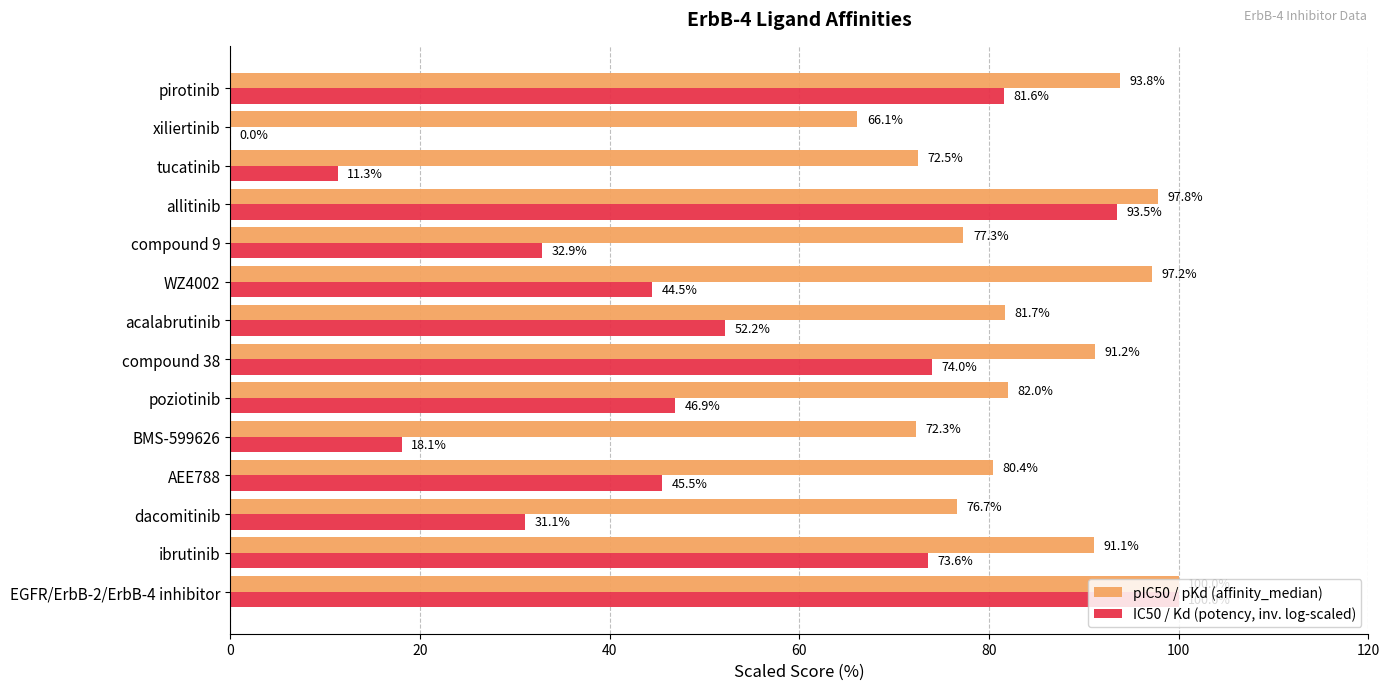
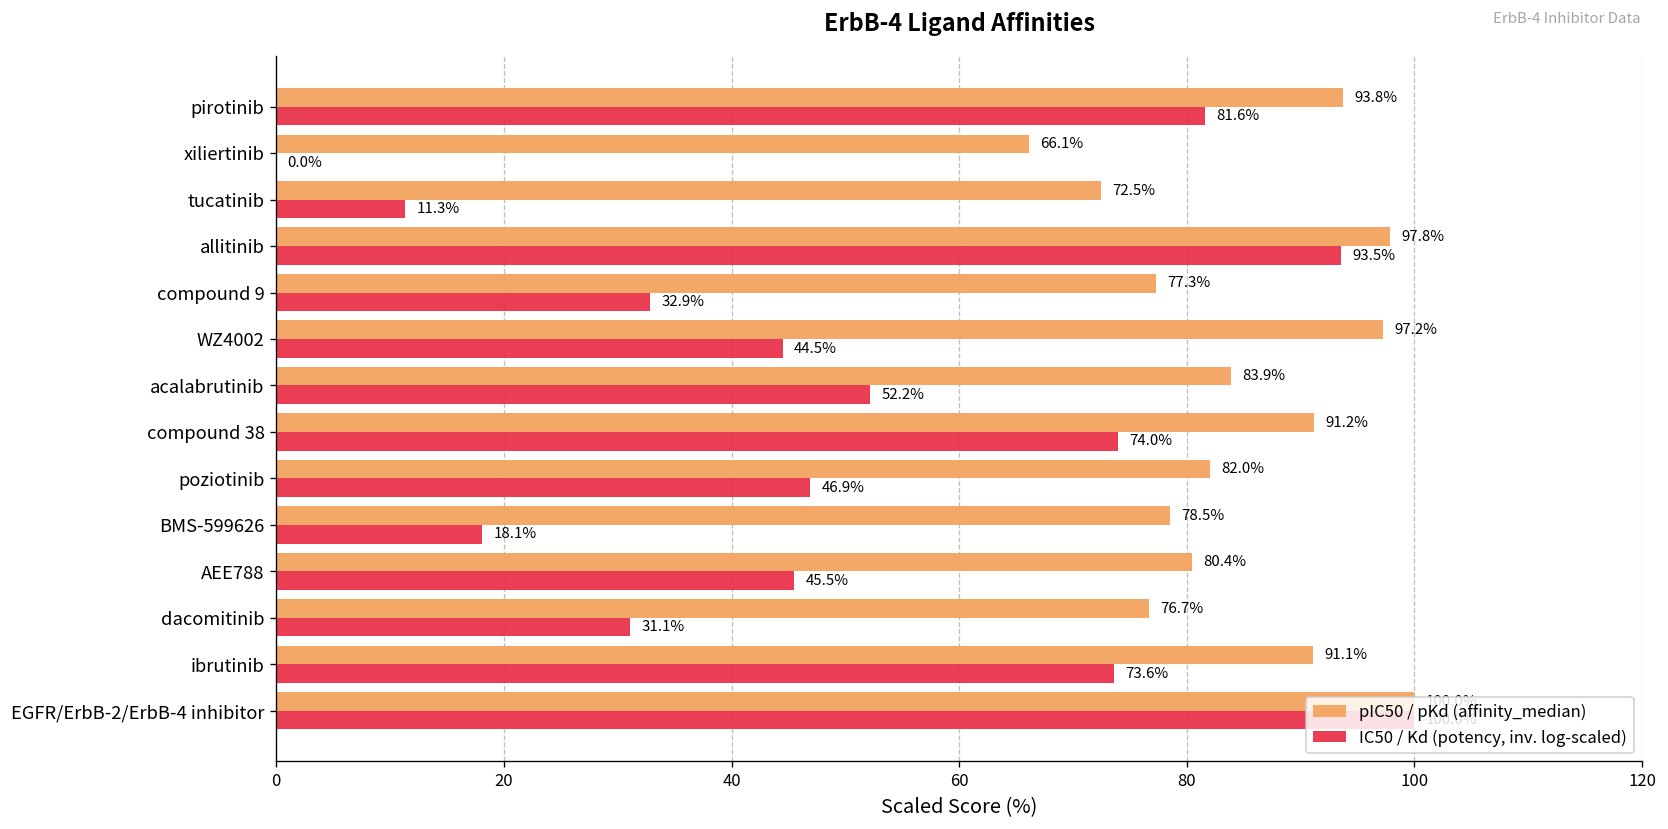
pIC50 / pKd (affinity_median), acalabrutinib: 81.7% -> 83.9%
pIC50 / pKd (affinity_median), BMS-599626: 72.3% -> 78.5%
